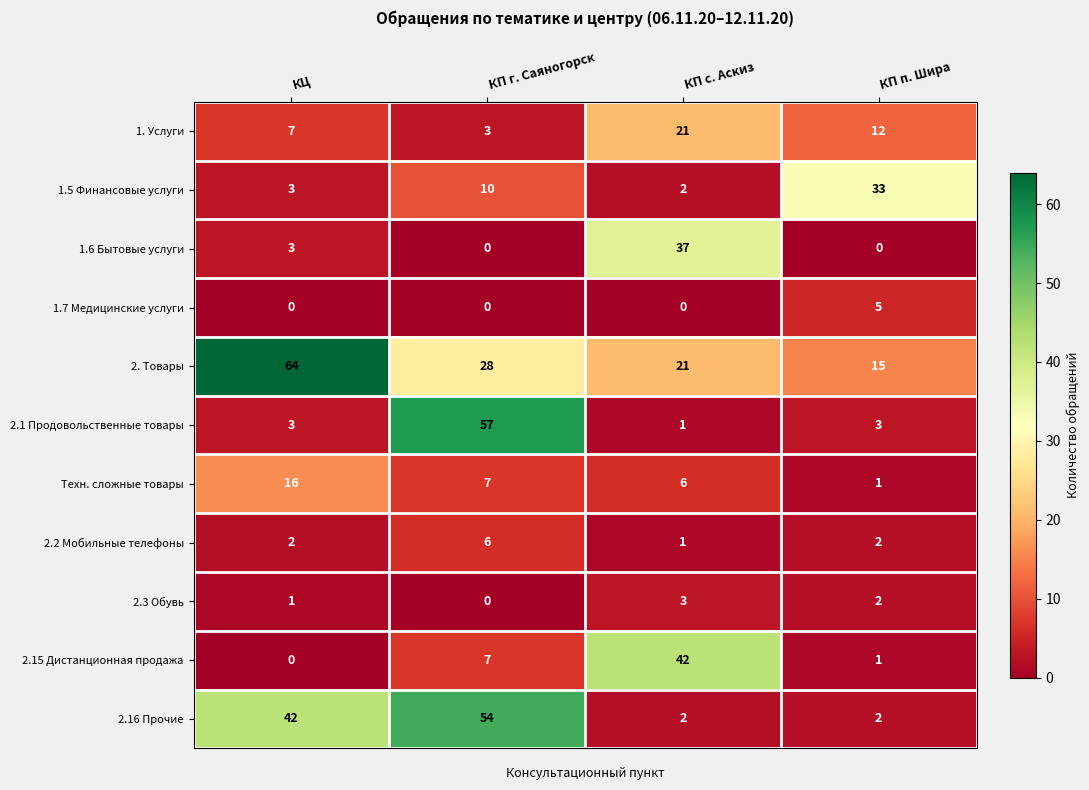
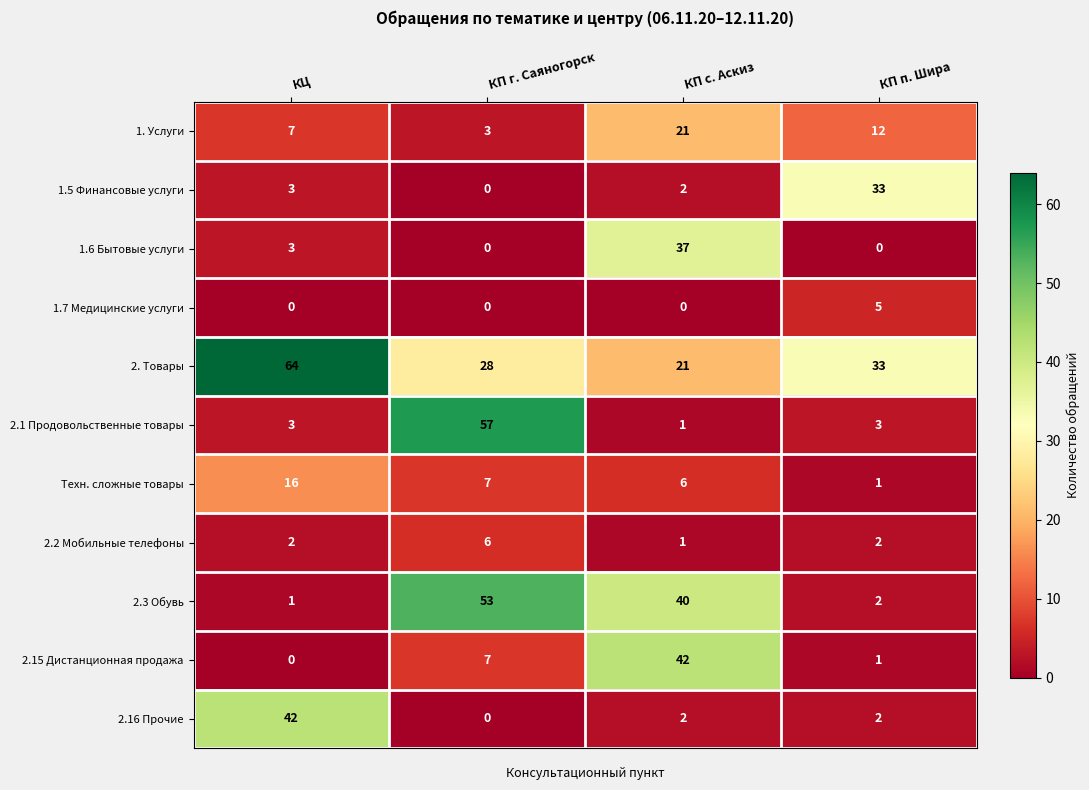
1.5 Финансовые услуги, КП г. Саяногорск: 10 -> 0
2. Товары, КП п. Шира: 15 -> 33
2.3 Обувь, КП г. Саяногорск: 0 -> 53
2.3 Обувь, КП с. Аскиз: 3 -> 40
2.16 Прочие, КП г. Саяногорск: 54 -> 0
